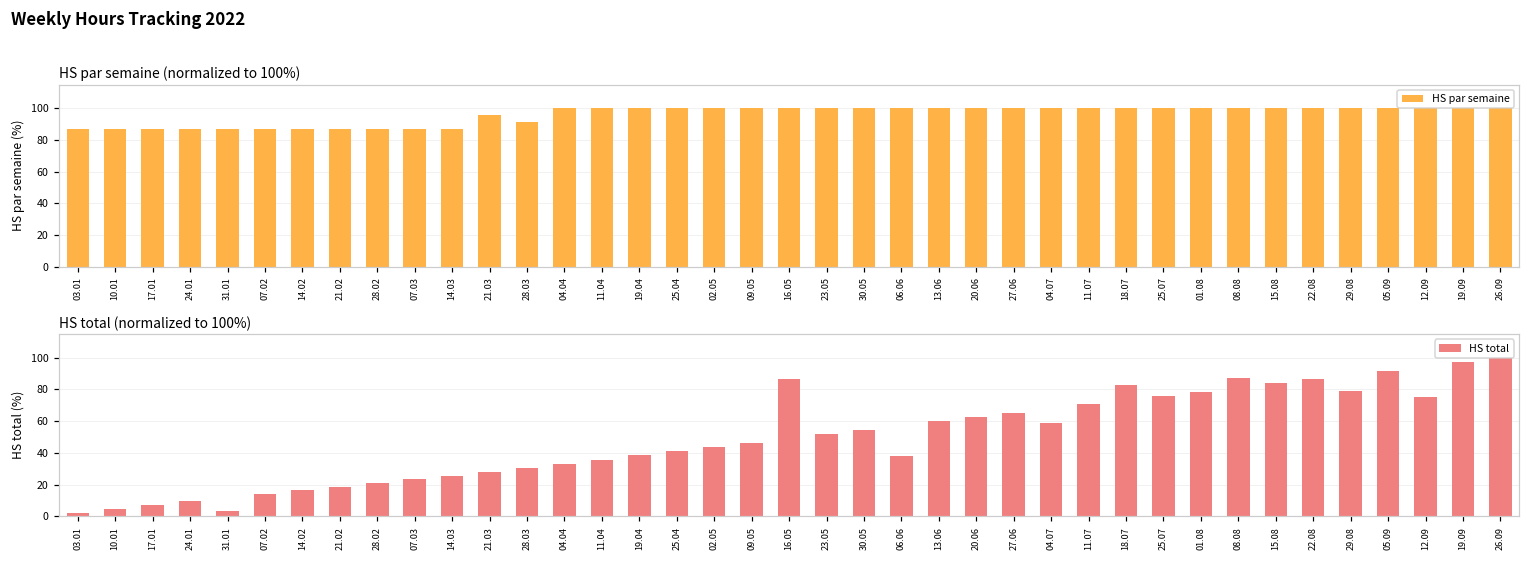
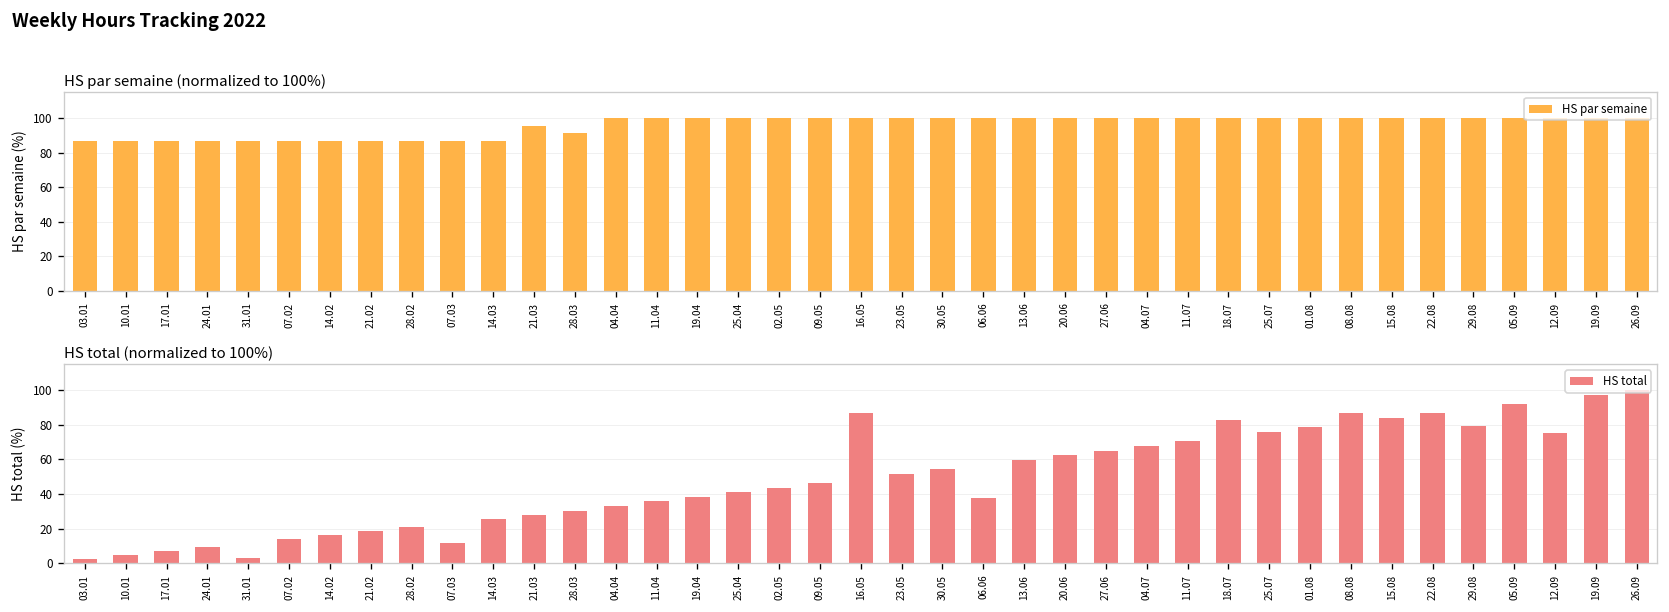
HS total (normalized to 100%), 07.03: 23 -> 12
HS total (normalized to 100%), 04.07: 59 -> 68
